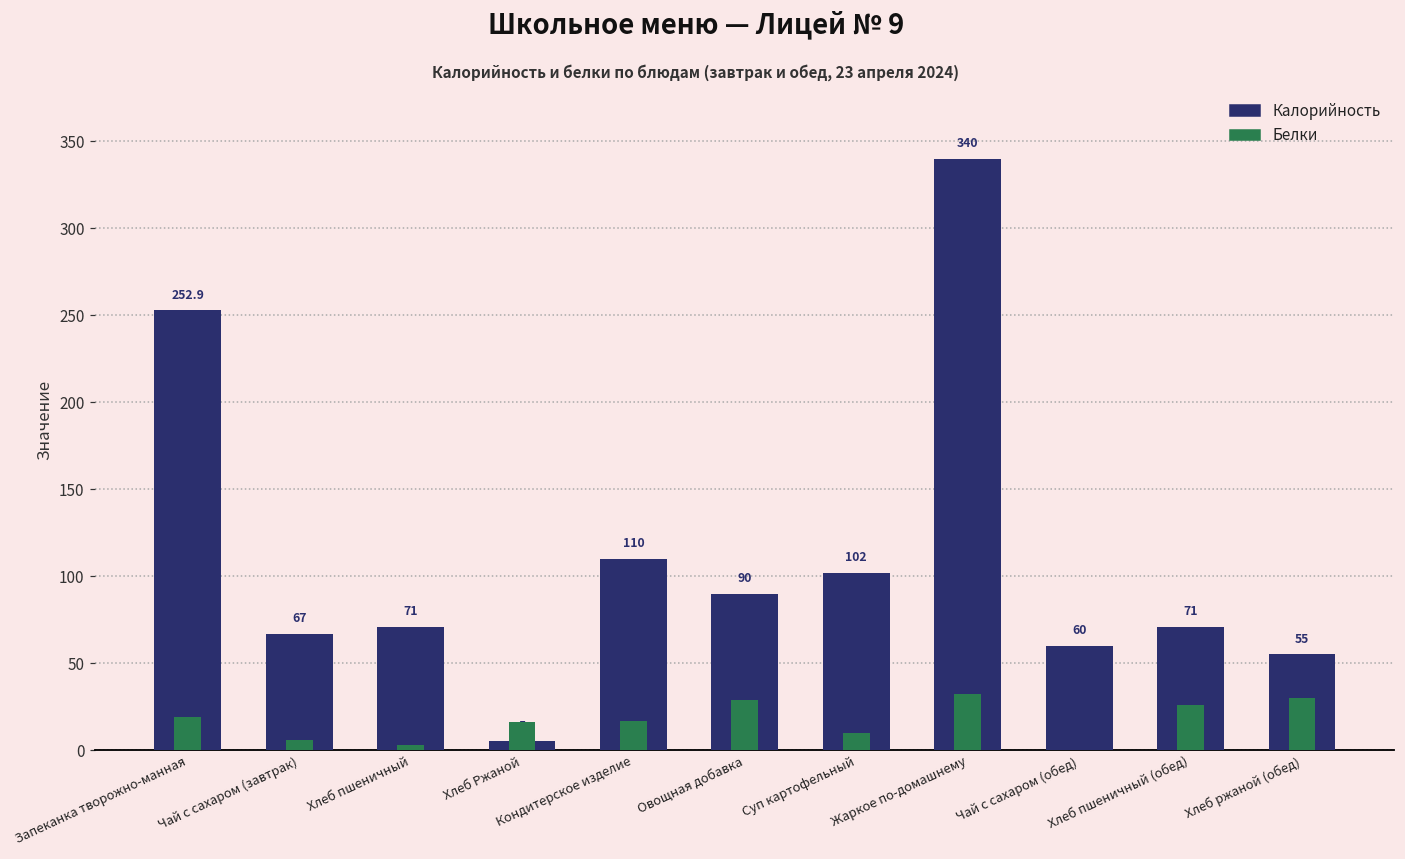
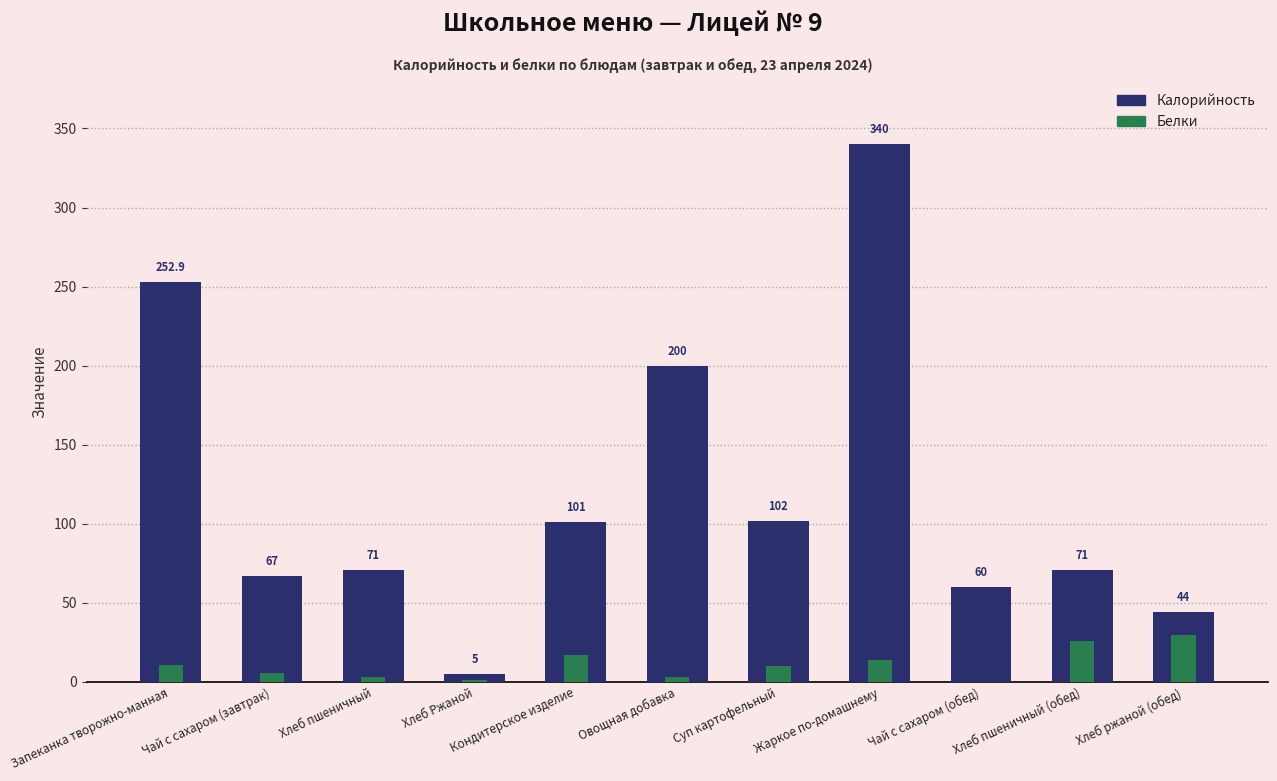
Белки, Запеканка творожно-манная: 19 -> 11
Белки, Хлеб Ржаной: 16 -> 1
Калорийность, Кондитерское изделие: 110 -> 101
Калорийность, Овощная добавка: 90 -> 200
Белки, Овощная добавка: 29 -> 3
Белки, Жаркое по-домашнему: 32 -> 14
Калорийность, Хлеб ржаной (обед): 55 -> 44
